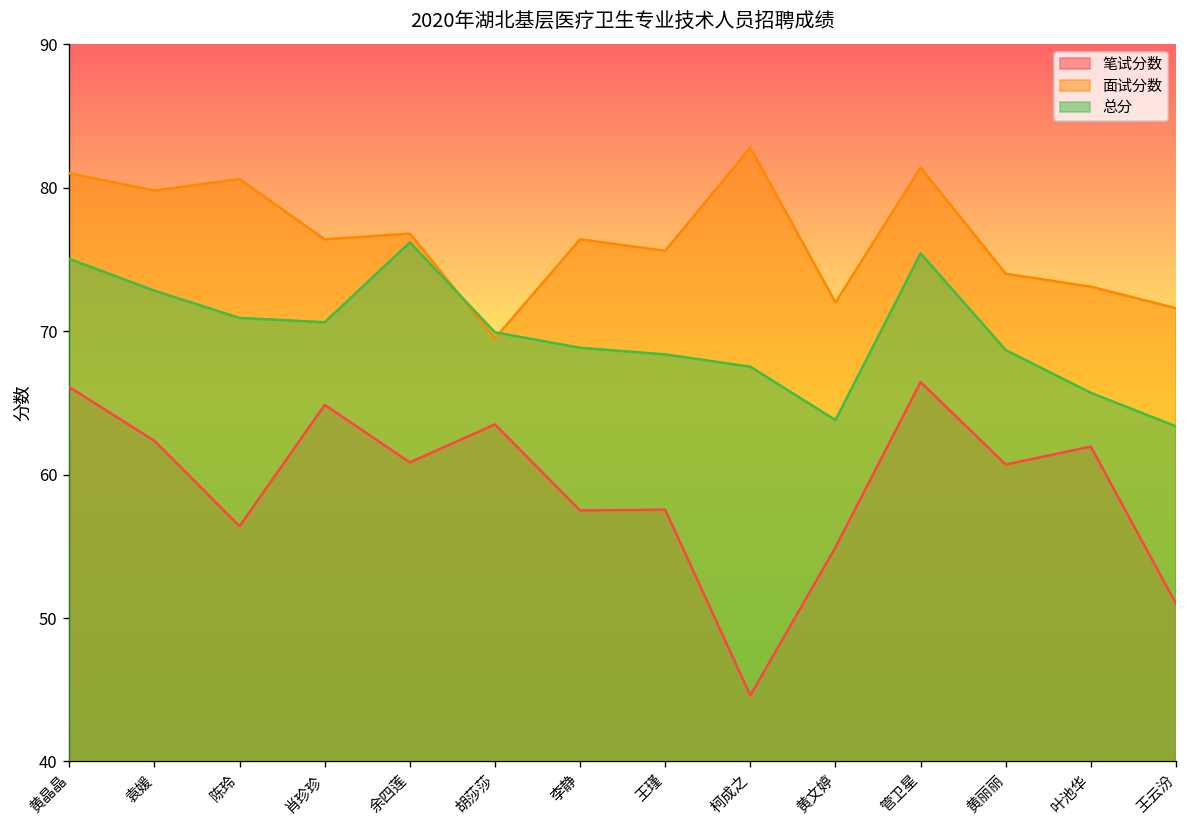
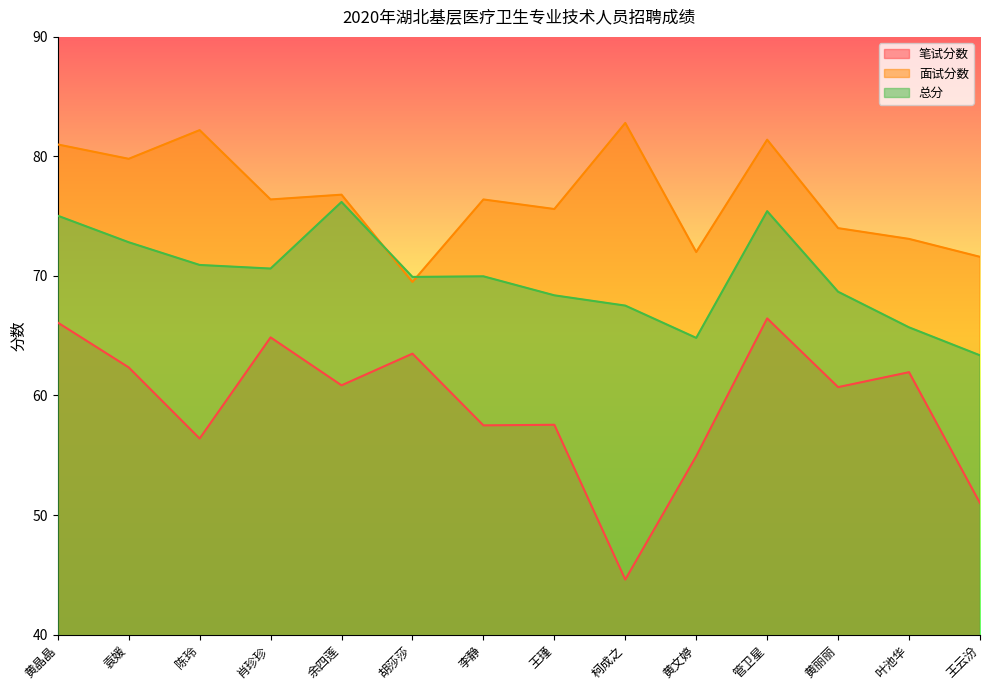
面试分数, 陈玲: 80.6 -> 82.2
总分, 李静: 68.8 -> 70.0
总分, 黄文婷: 63.8 -> 64.8
